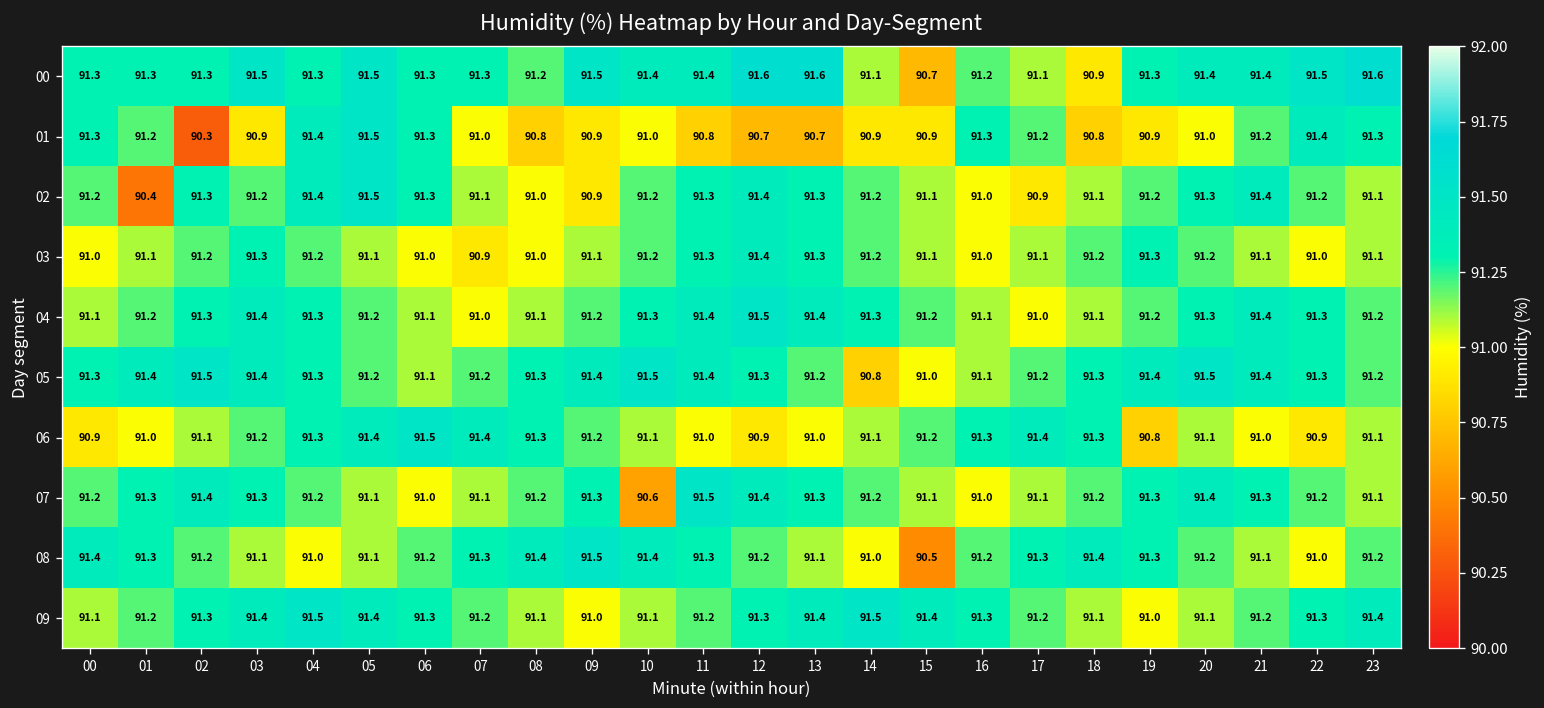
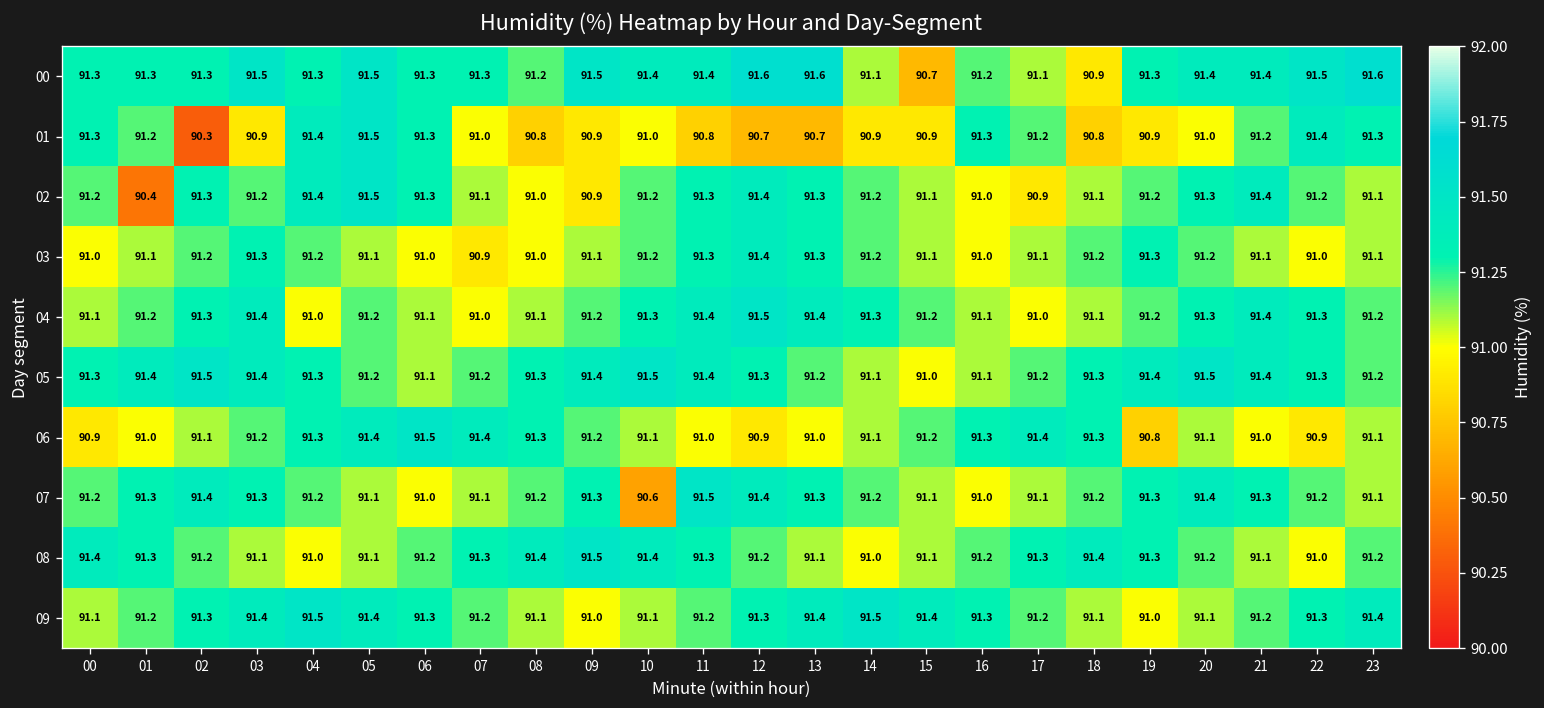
04, 04: 91.3 -> 91.0
05, 14: 90.8 -> 91.1
08, 15: 90.5 -> 91.1
